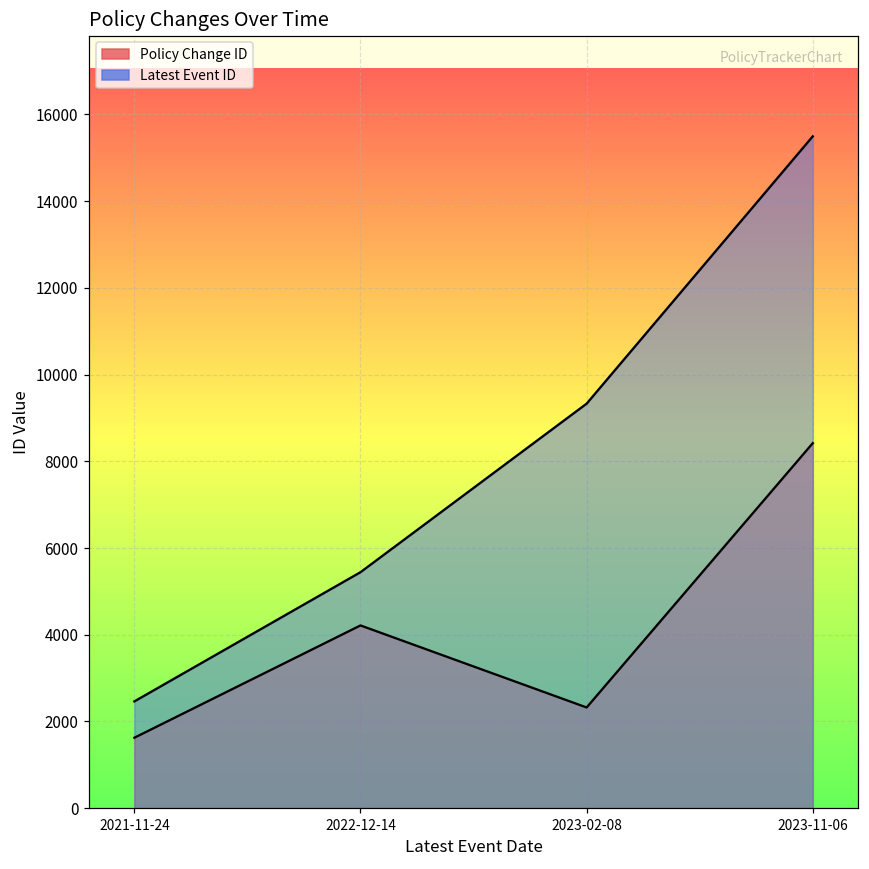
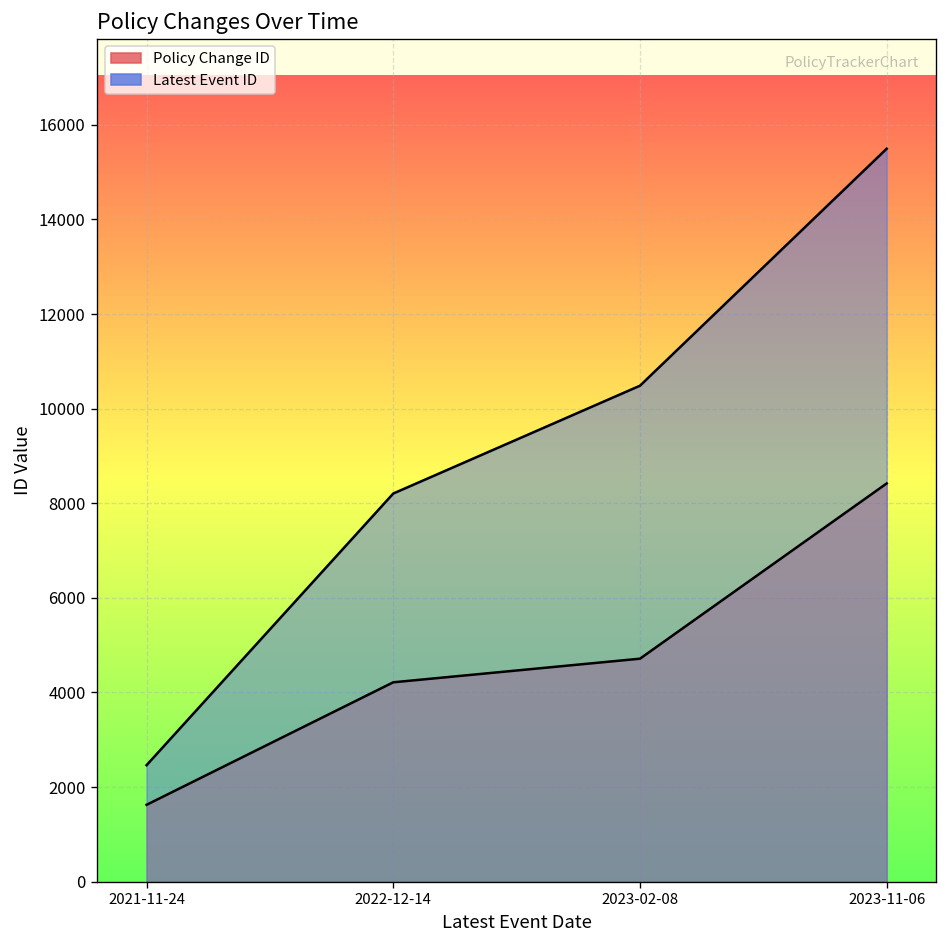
Latest Event ID, 2022-12-14: 5400 -> 8200
Policy Change ID, 2023-02-08: 2300 -> 4700
Latest Event ID, 2023-02-08: 9300 -> 10500
